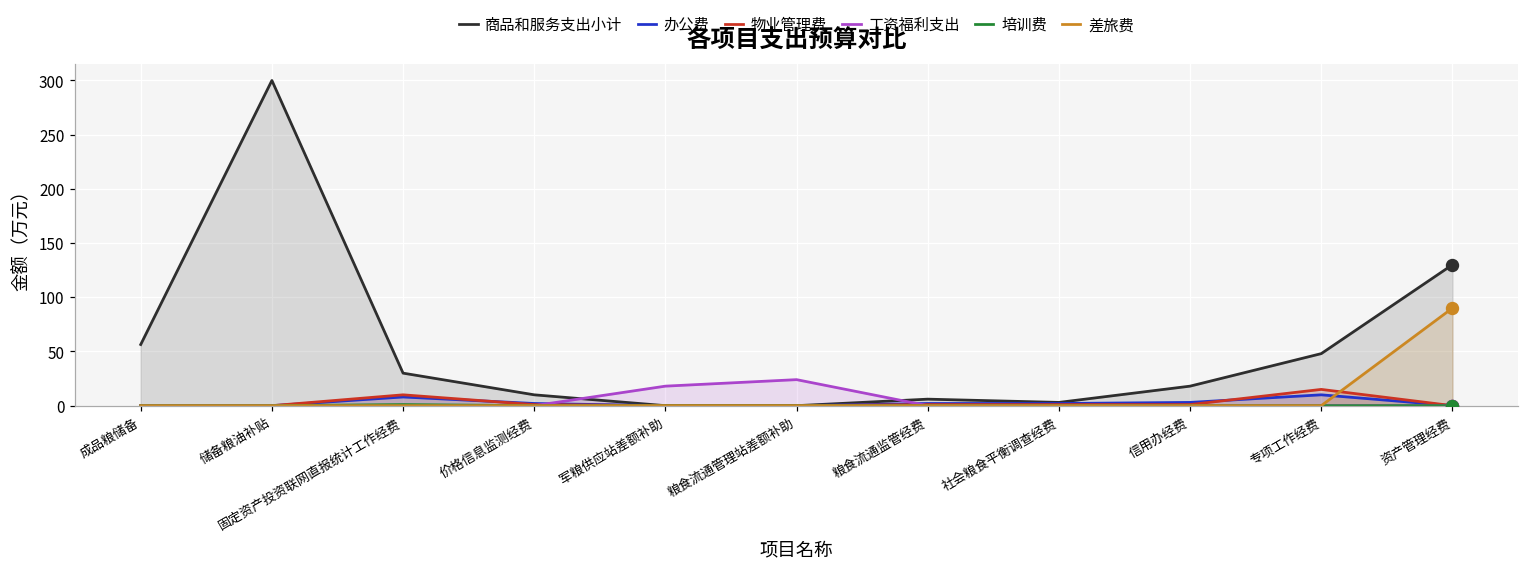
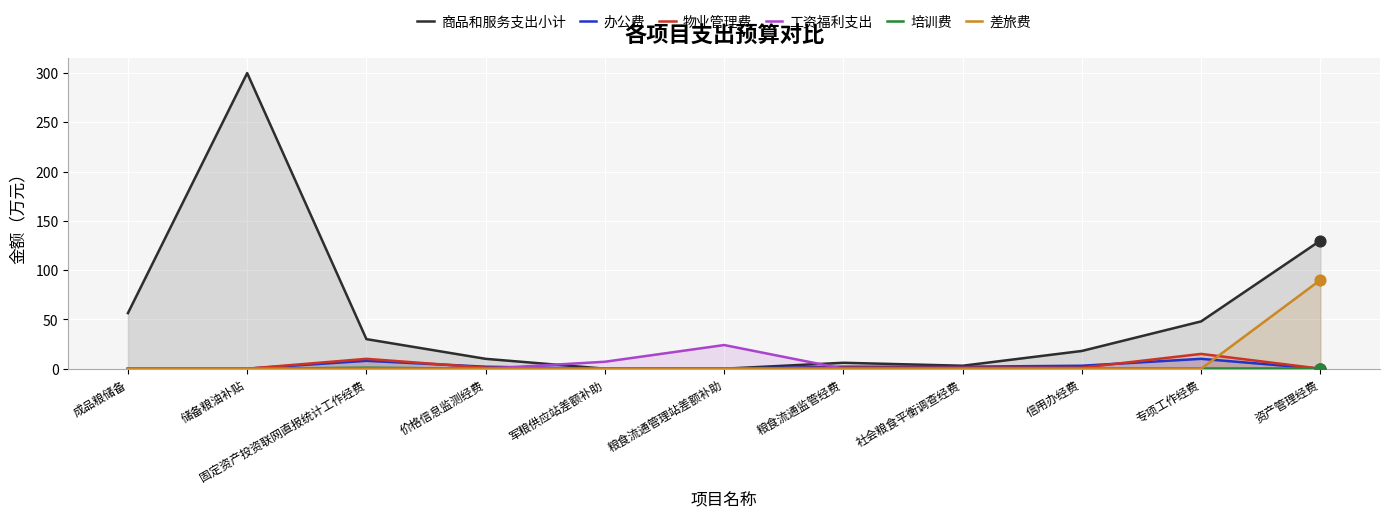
工资福利支出, 军粮供应站差额补助: 20 -> 10
